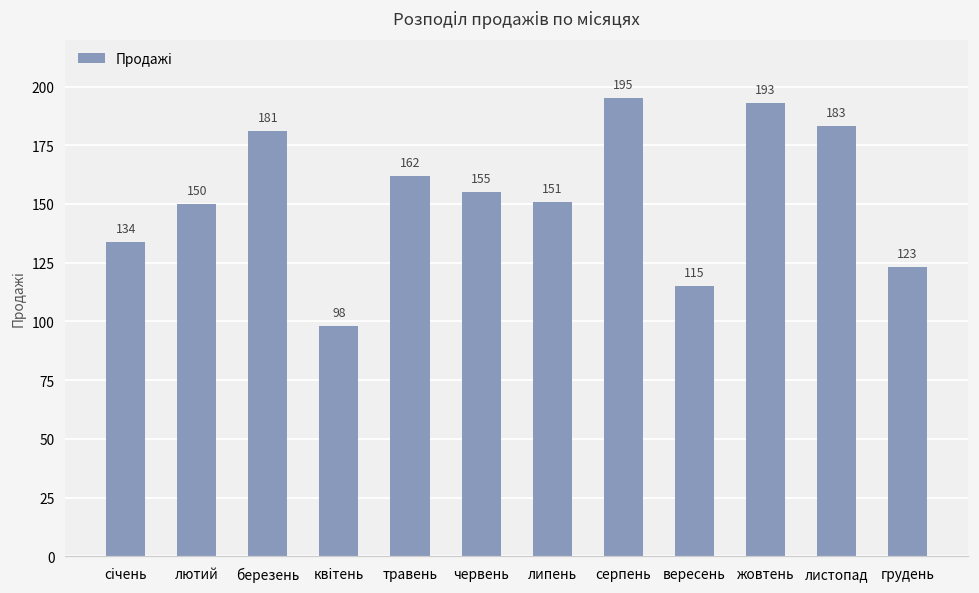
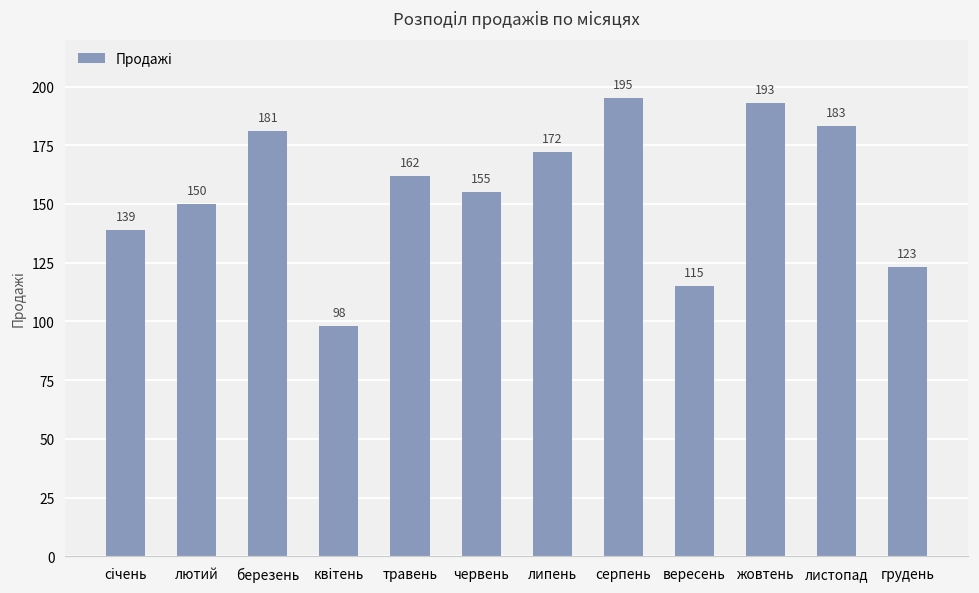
січень: 134 -> 139
липень: 151 -> 172
